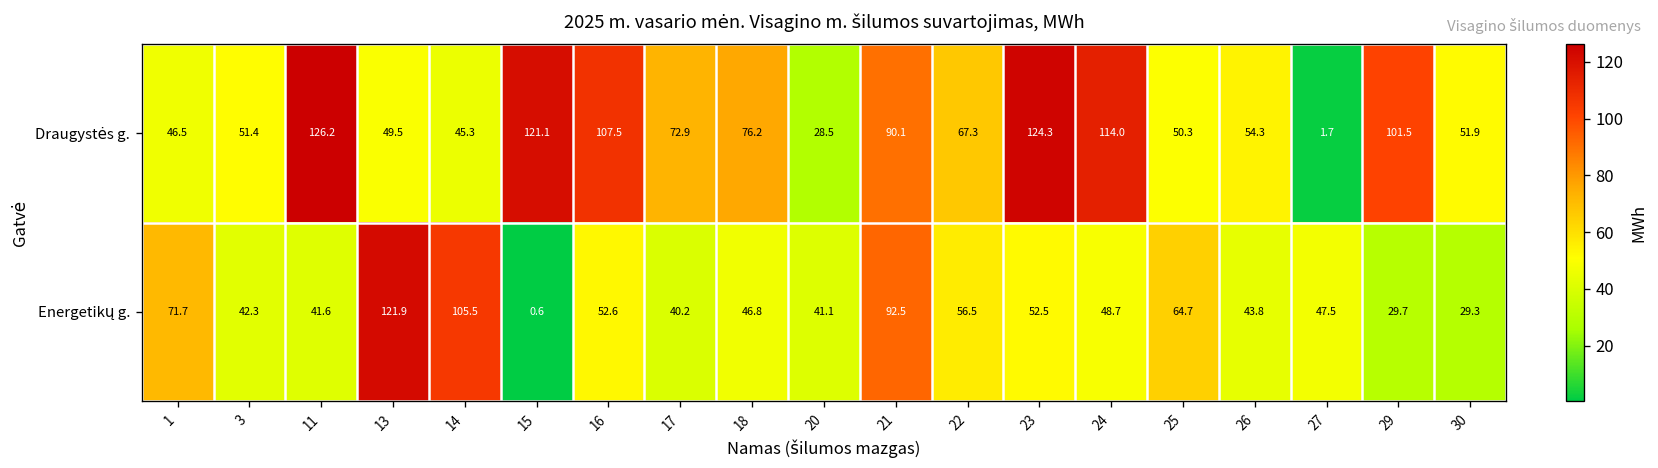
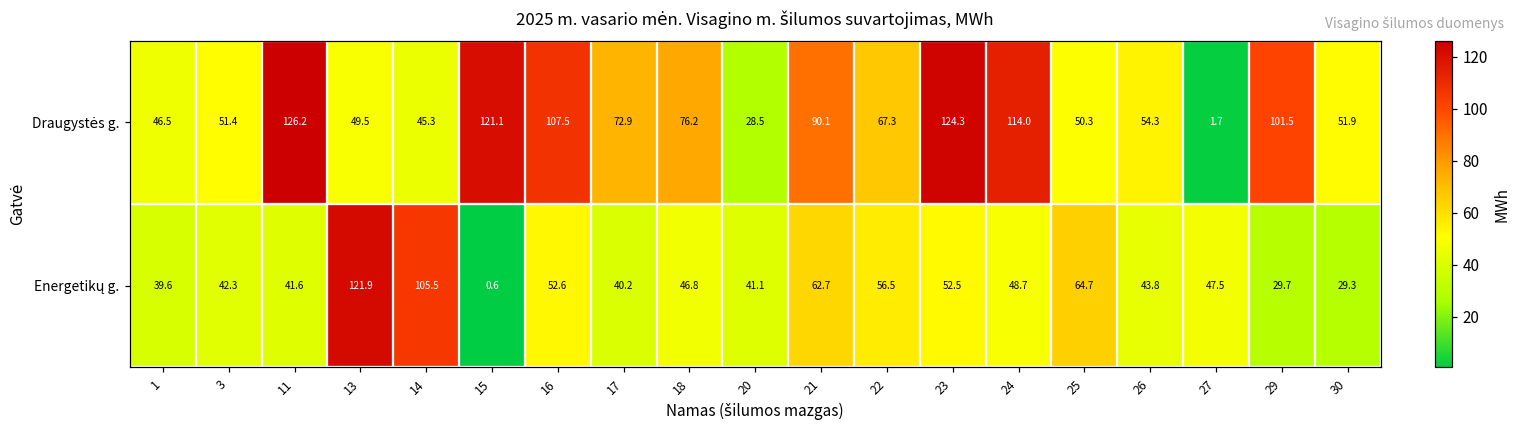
Energetikų g., 1: 71.7 -> 39.6
Energetikų g., 21: 92.5 -> 62.7
